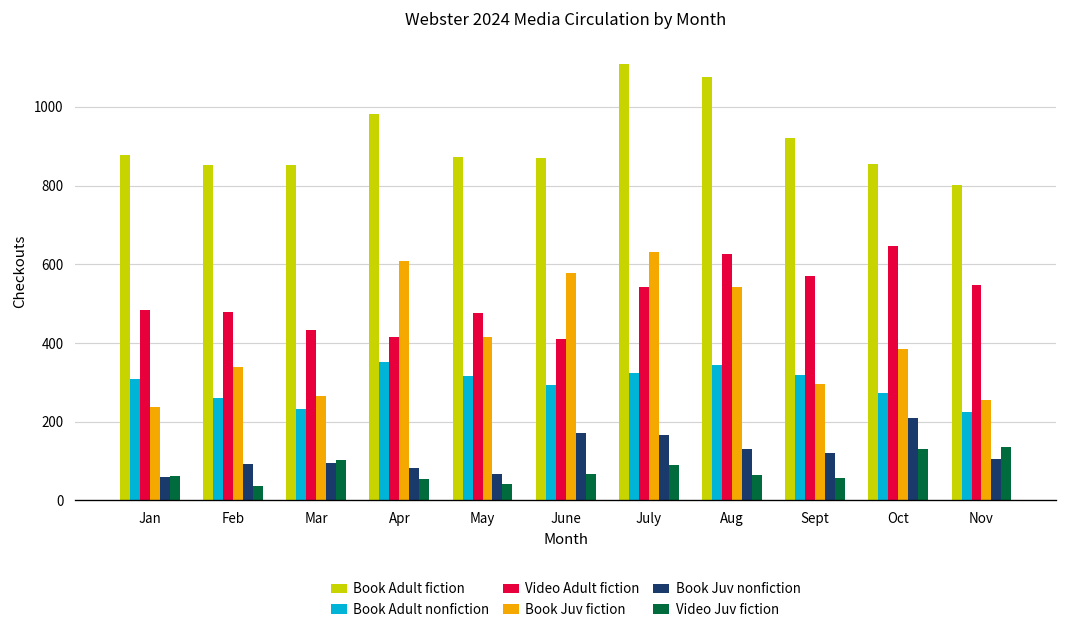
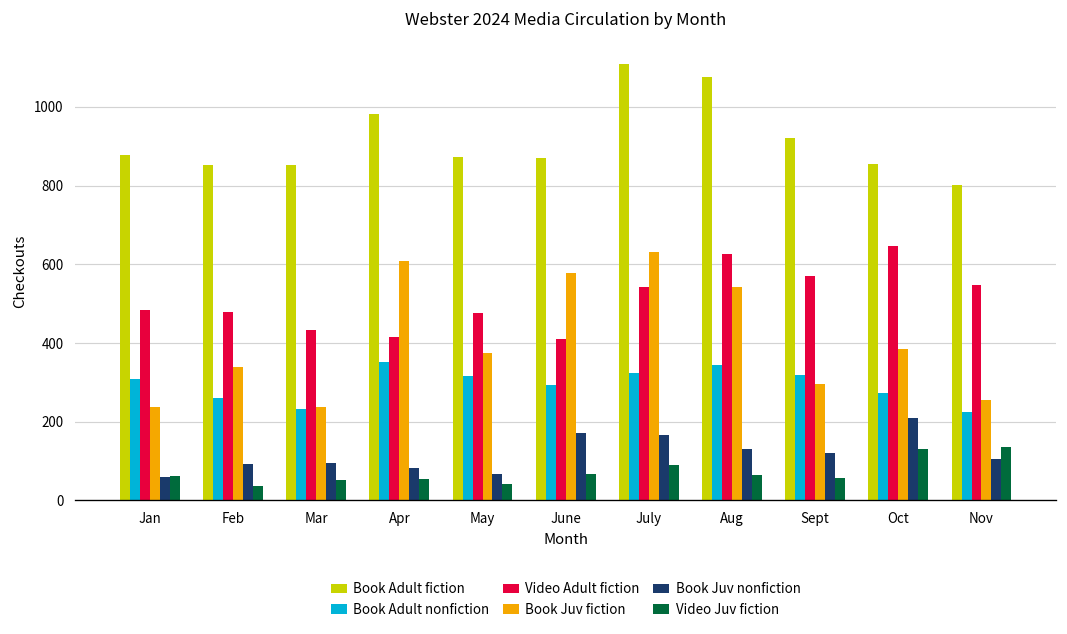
Book Juv fiction, Mar: 270 -> 240
Video Juv fiction, Mar: 100 -> 50
Book Juv fiction, May: 420 -> 380
